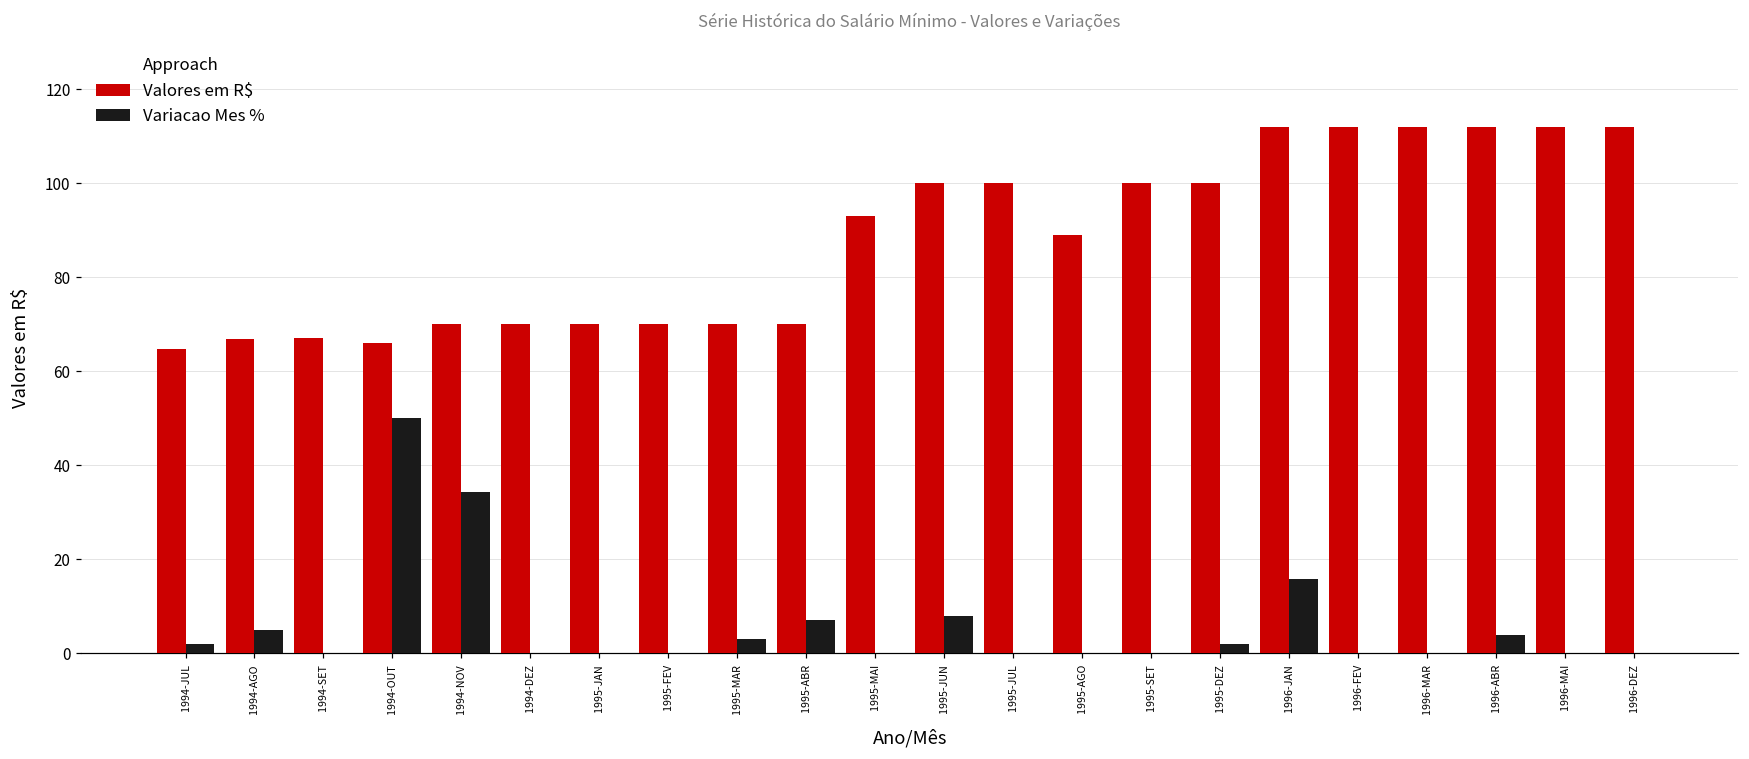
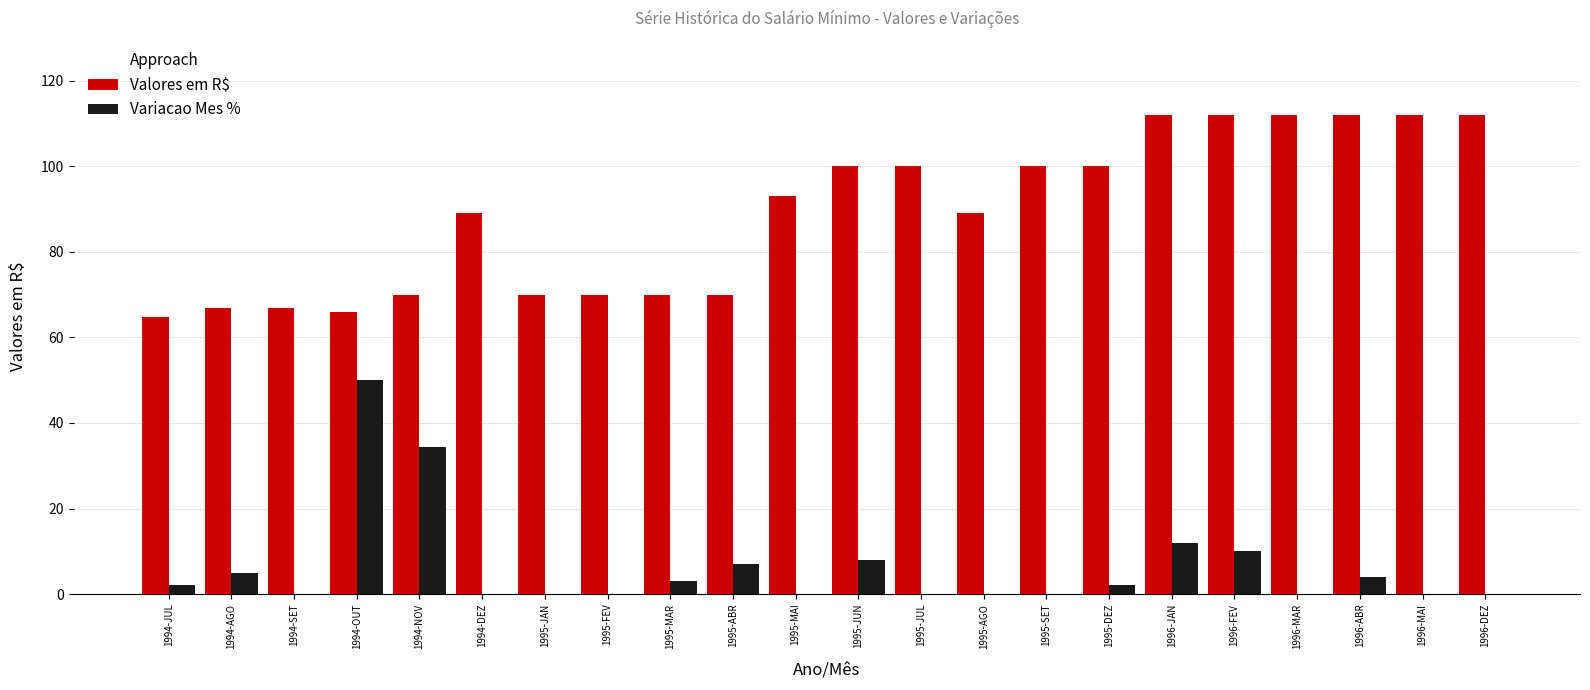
Valores em R$, 1994-DEZ: 70 -> 89
Variacao Mes %, 1996-JAN: 16 -> 12
Variacao Mes %, 1996-FEV: 0 -> 10
